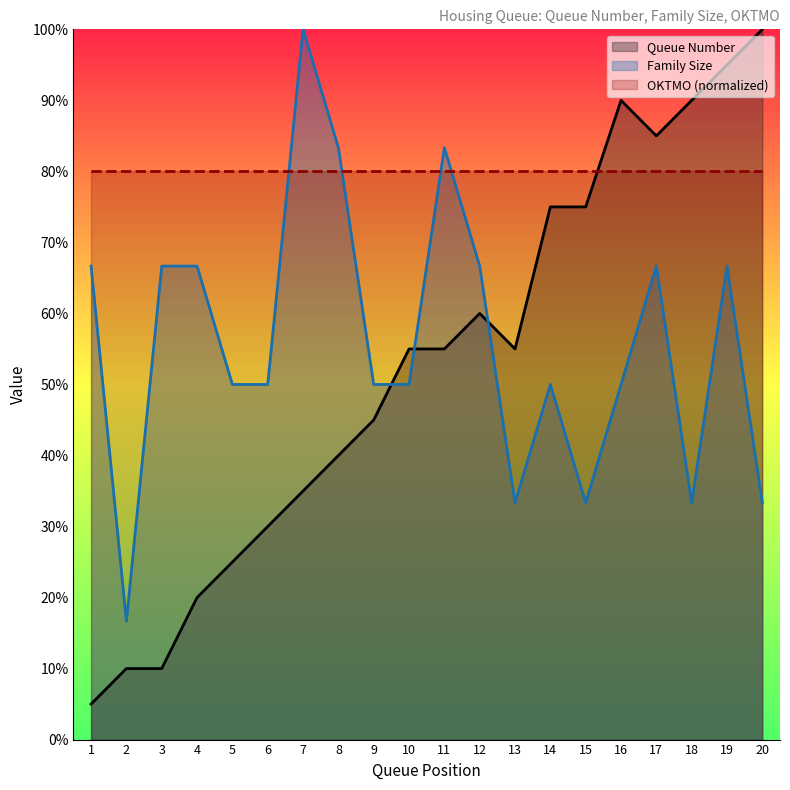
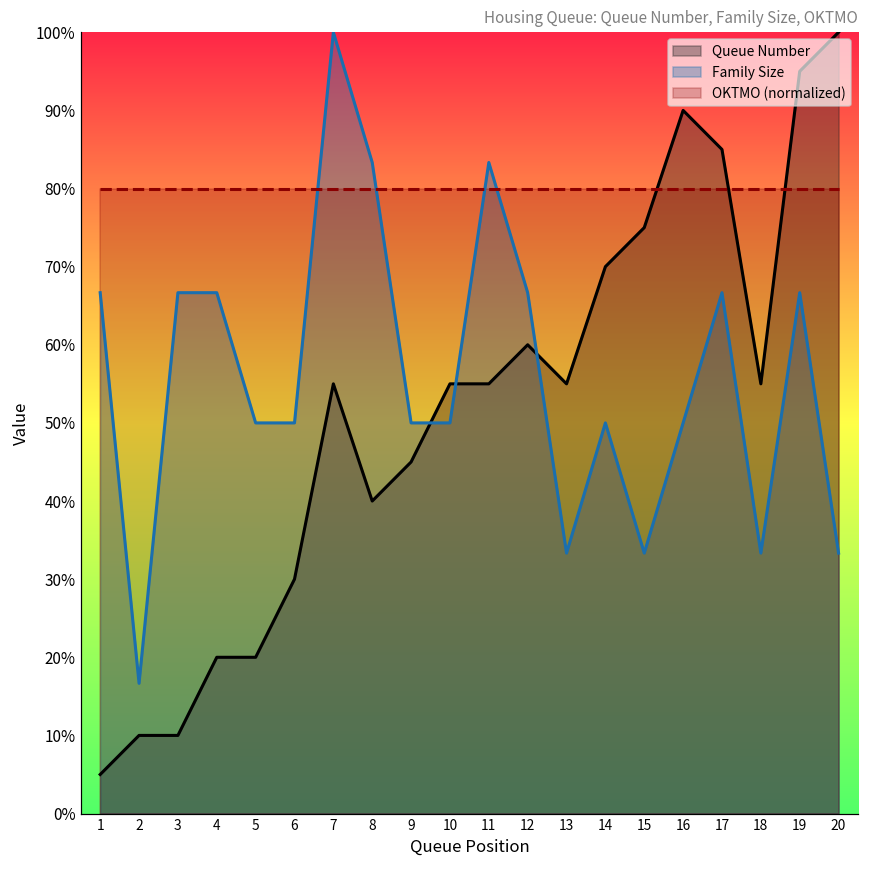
Queue Number, 5: 25% -> 20%
Queue Number, 7: 35% -> 55%
Queue Number, 14: 75% -> 70%
Queue Number, 18: 90% -> 55%
